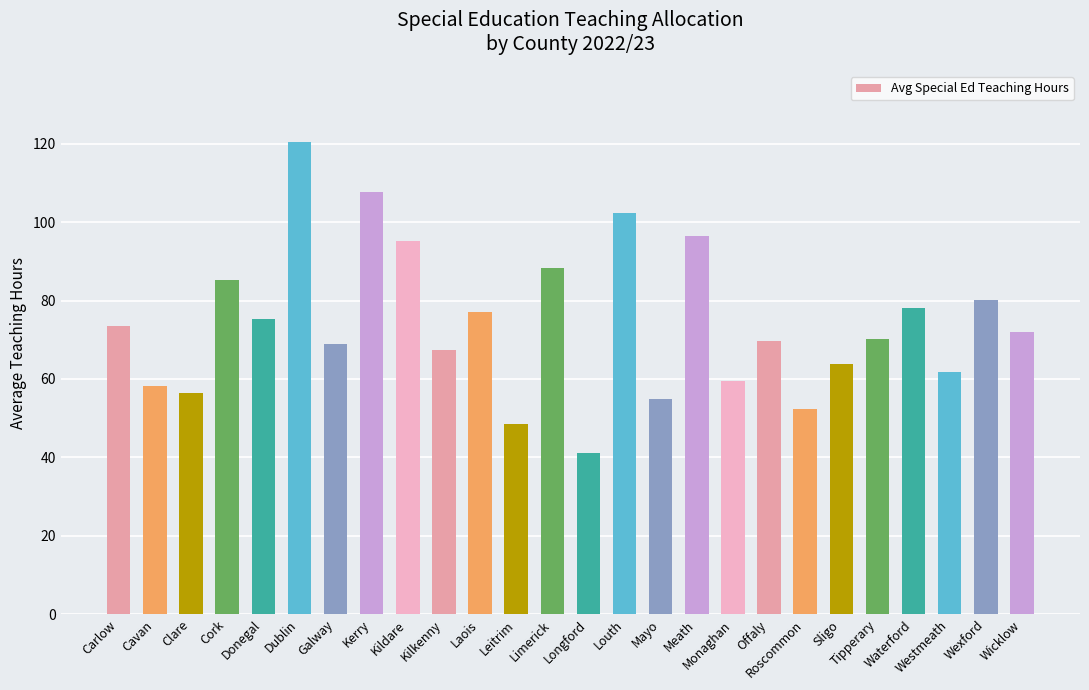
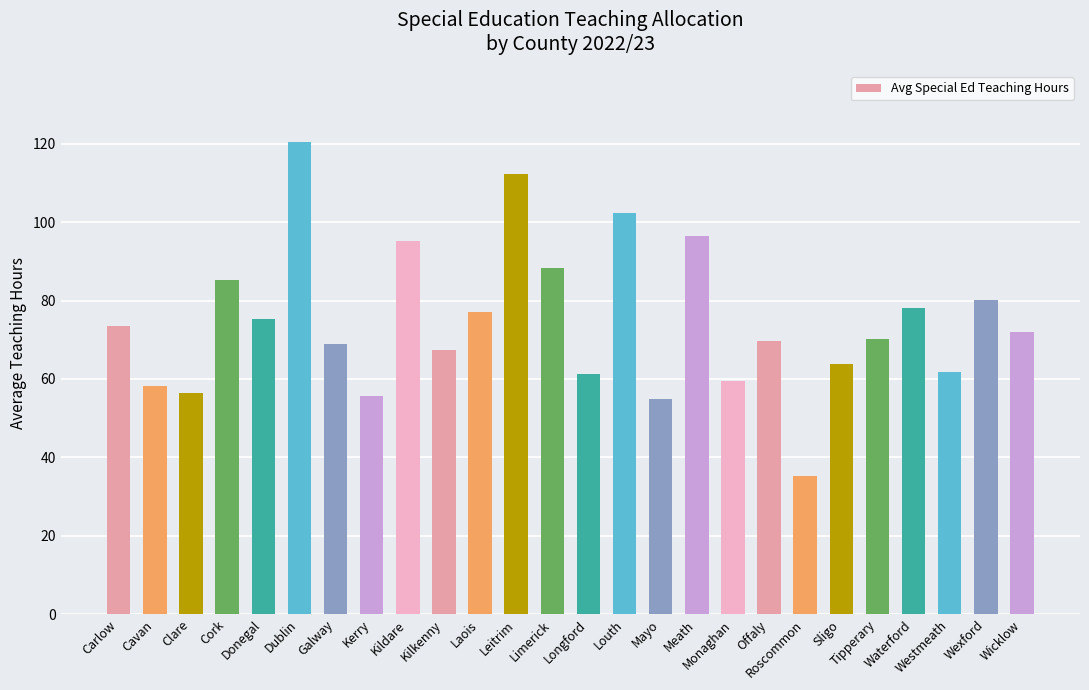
Kerry: 108 -> 56
Leitrim: 49 -> 112
Longford: 41 -> 61
Roscommon: 52 -> 35
